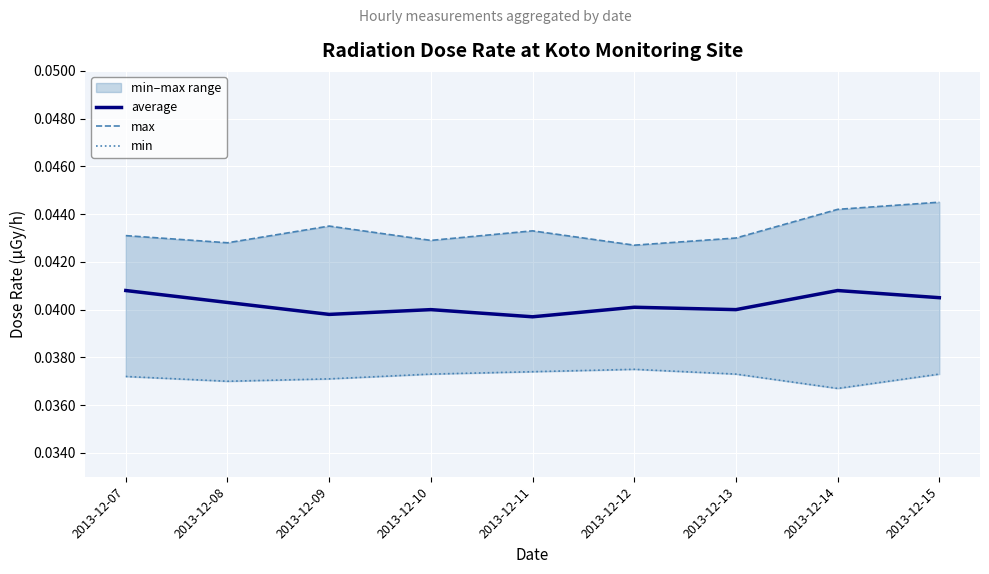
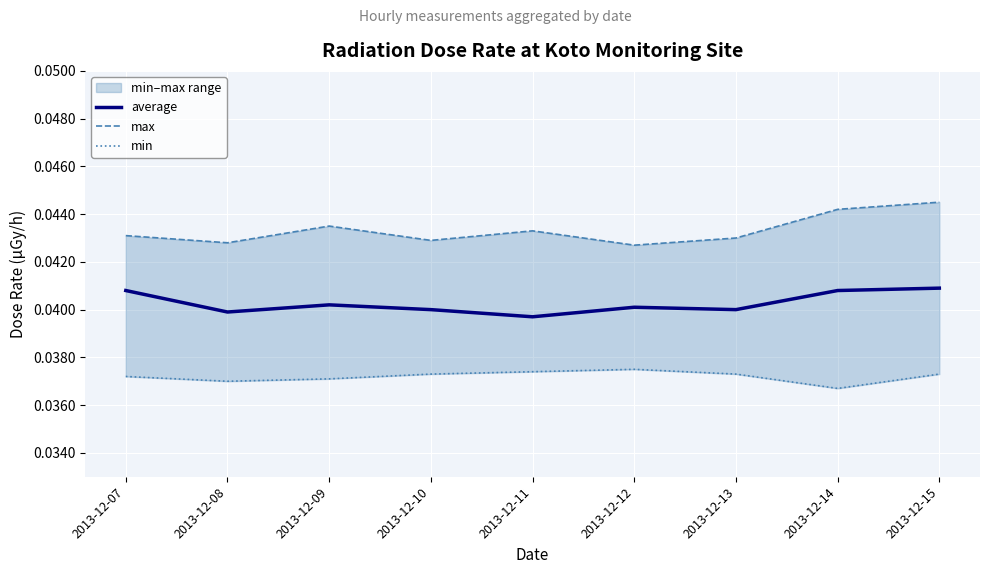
average, 2013-12-08: 0.0403 -> 0.0399
average, 2013-12-09: 0.0398 -> 0.0402
average, 2013-12-15: 0.0405 -> 0.0409
